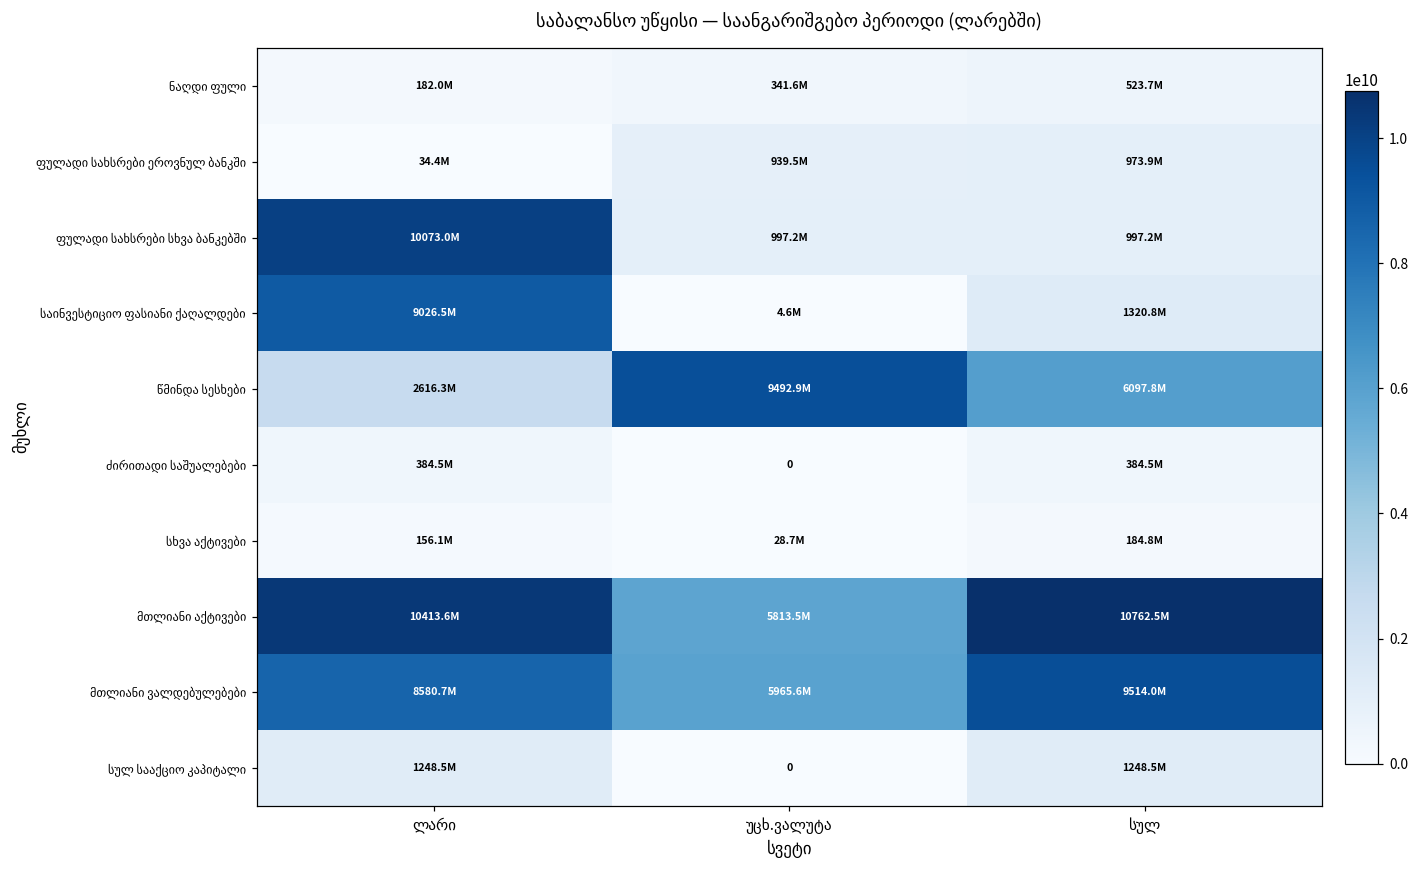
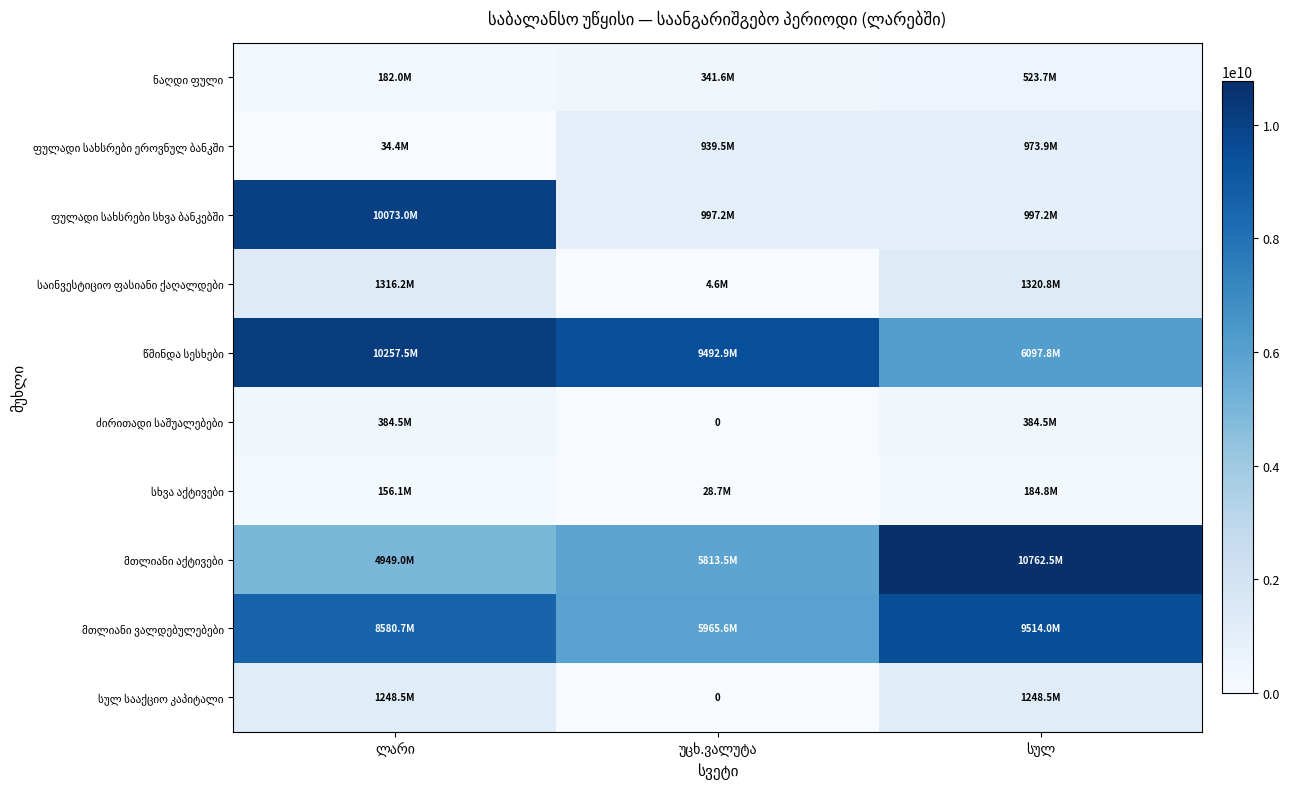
საინვესტიციო ფასიანი ქაღალდები, ლარი: 9026.5M -> 1316.2M
წმინდა სესხები, ლარი: 2616.3M -> 10257.5M
მთლიანი აქტივები, ლარი: 10413.6M -> 4949.0M
